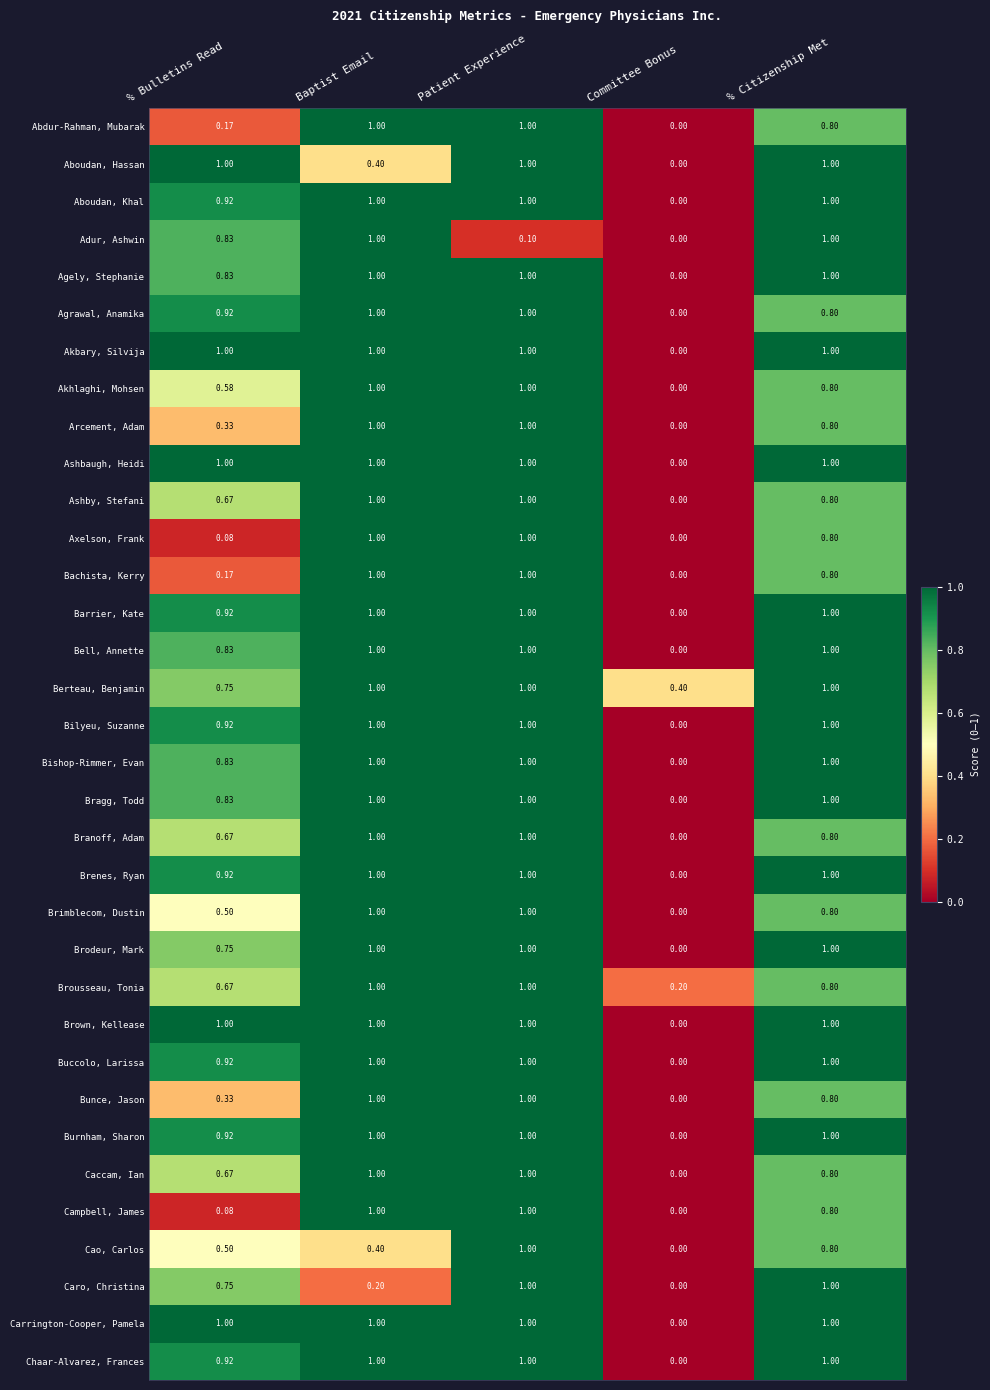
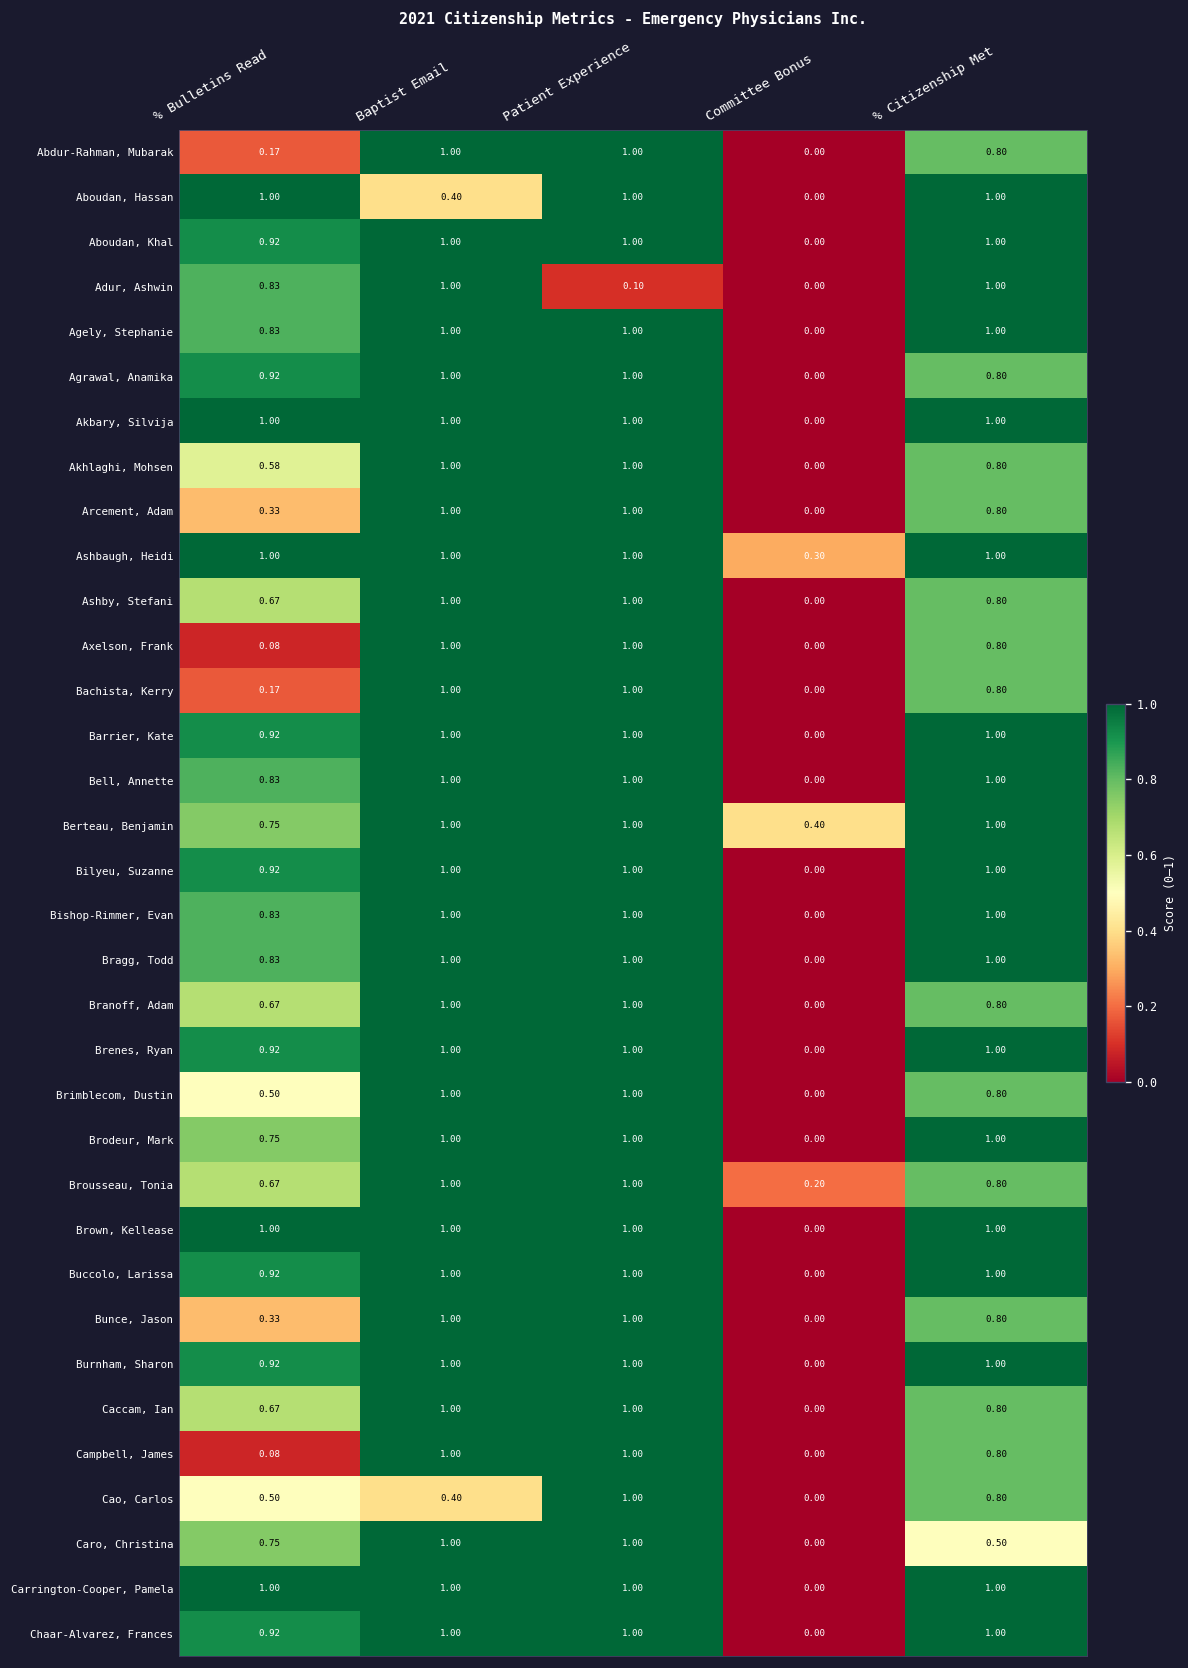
Ashbaugh, Heidi, Committee Bonus: 0.00 -> 0.30
Caro, Christina, Baptist Email: 0.20 -> 1.00
Caro, Christina, % Citizenship Met: 1.00 -> 0.50
